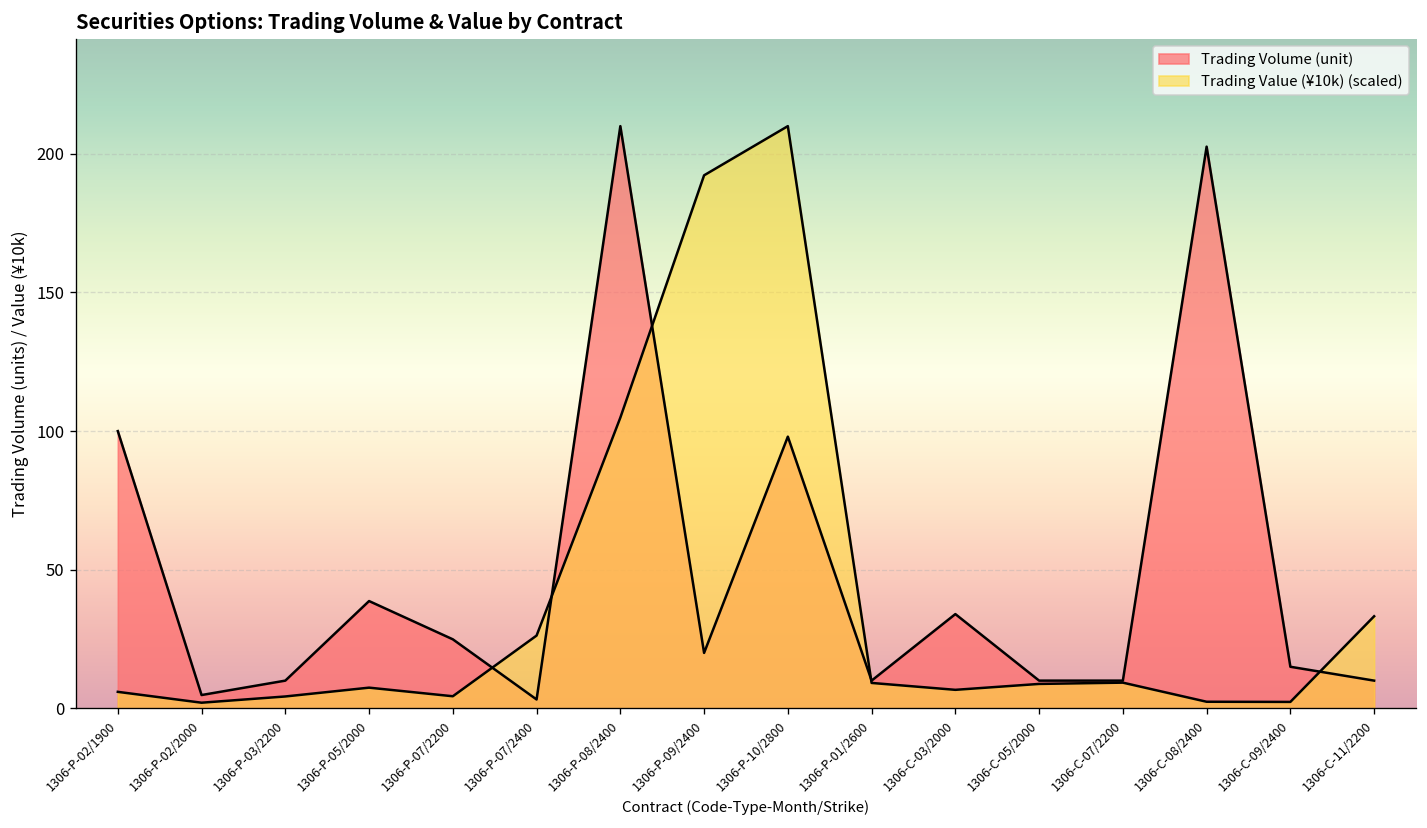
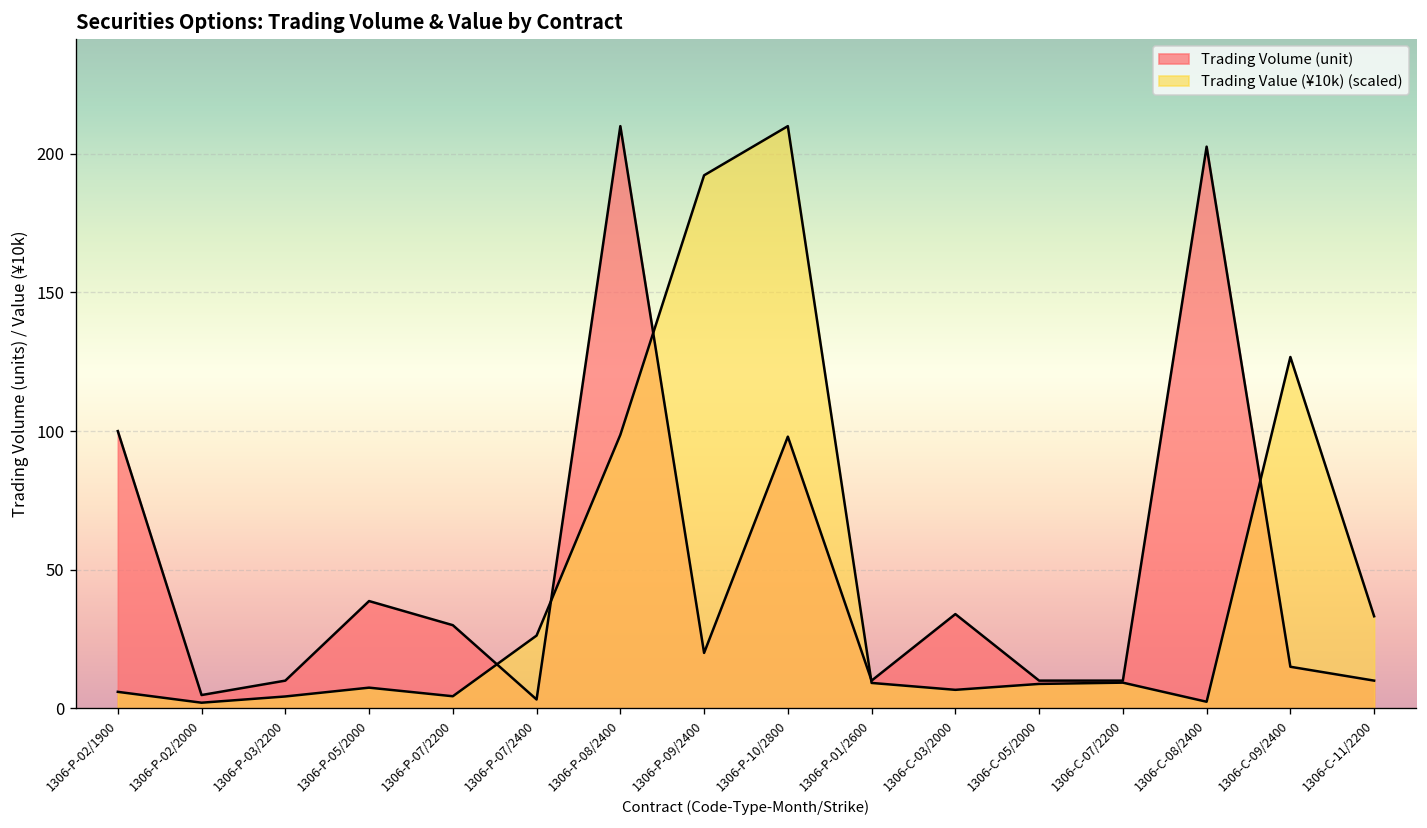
Trading Volume (unit), 1306-P-07/2200: 25 -> 30
Trading Value (¥10k) (scaled), 1306-P-08/2400: 105 -> 99
Trading Value (¥10k) (scaled), 1306-C-09/2400: 2 -> 127
